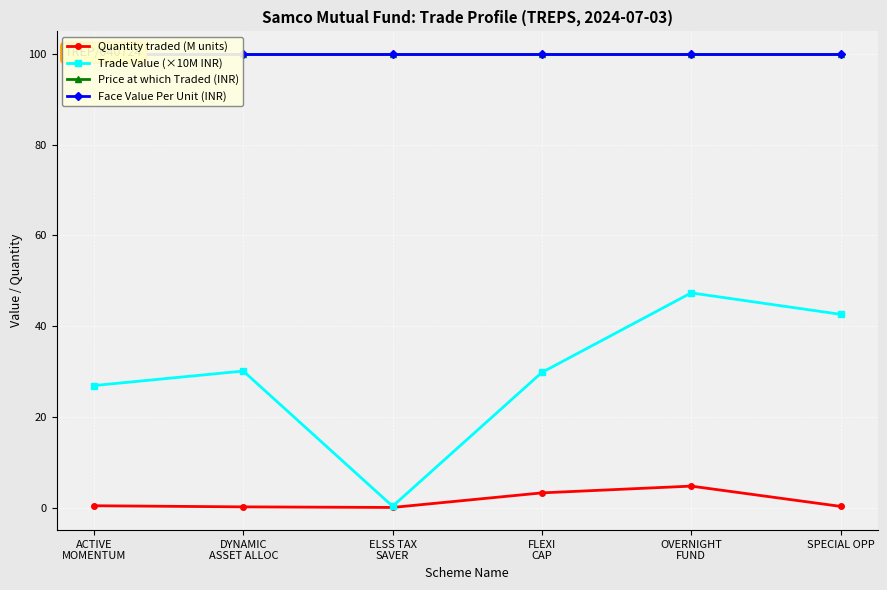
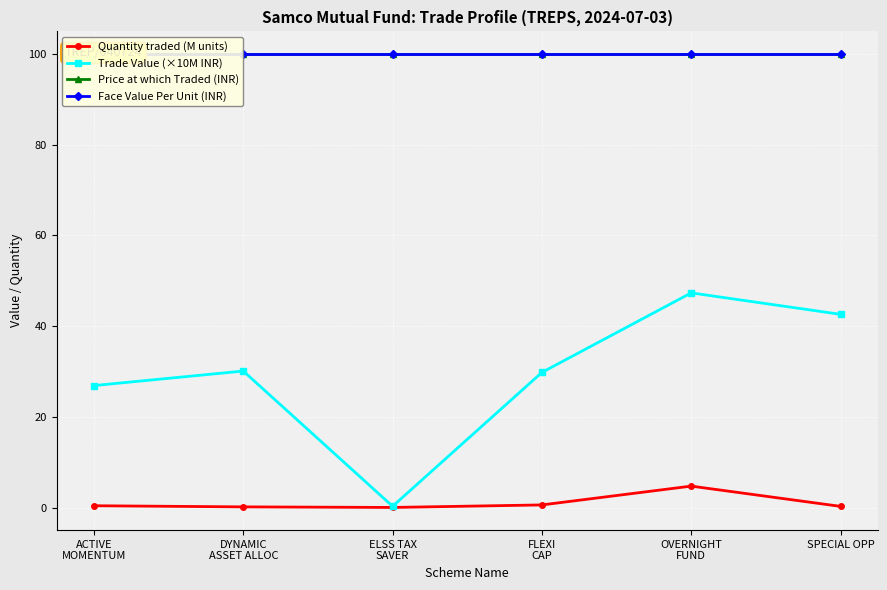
Quantity traded (M units), FLEXI CAP: 3 -> 1
